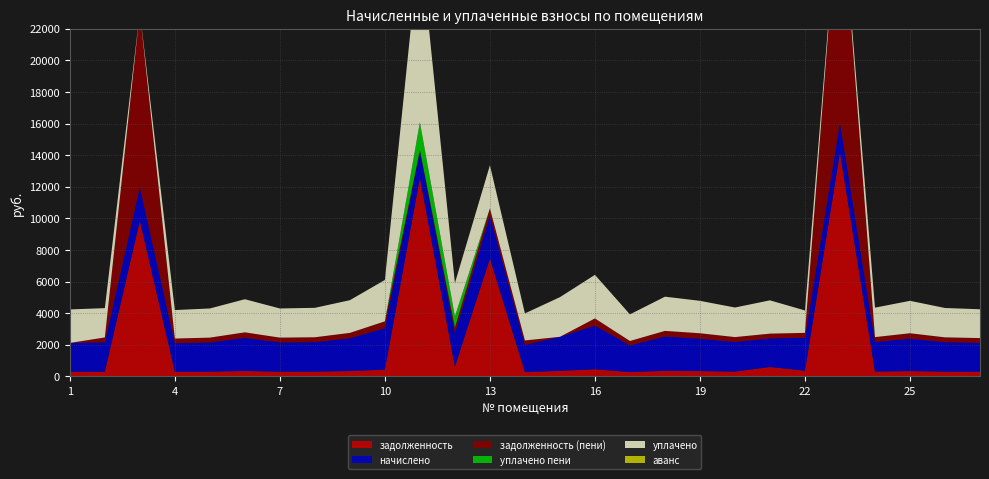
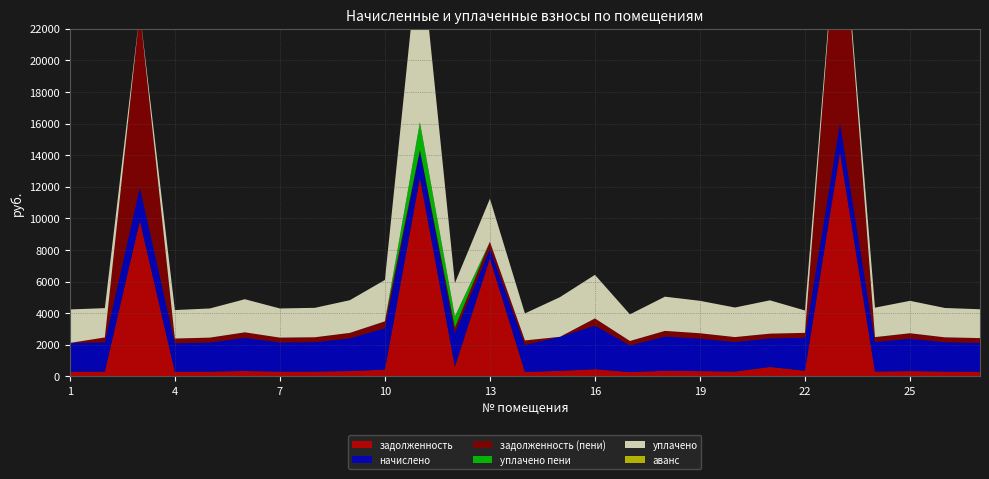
начислено, 13: 2700 -> 600
